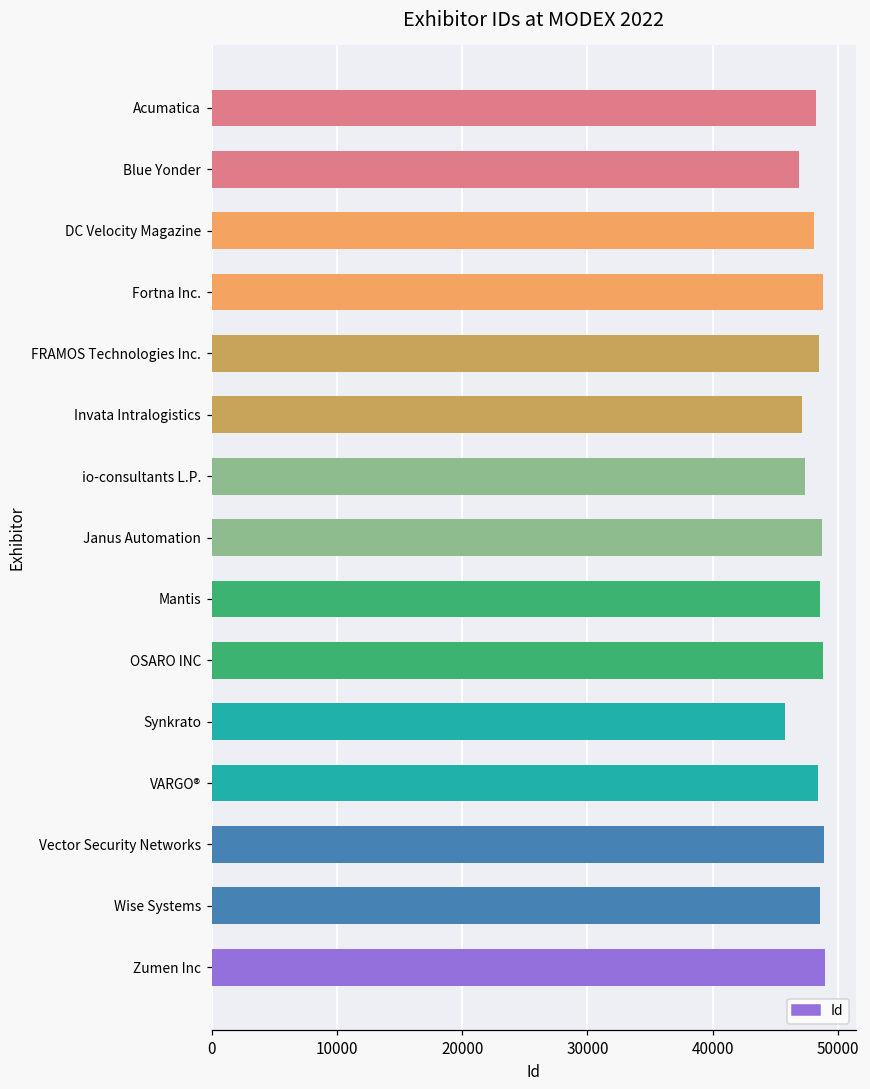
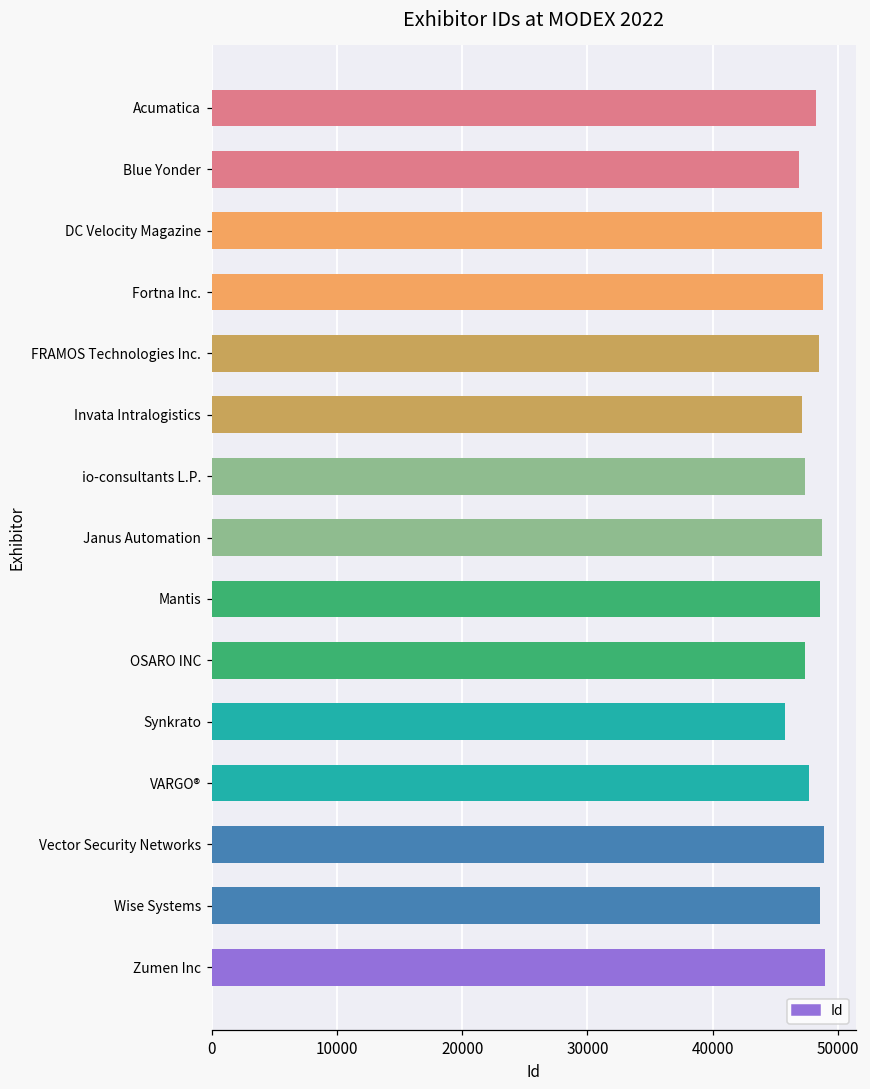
DC Velocity Magazine: 48100 -> 48800
OSARO INC: 48900 -> 47400
VARGO®: 48500 -> 47700
